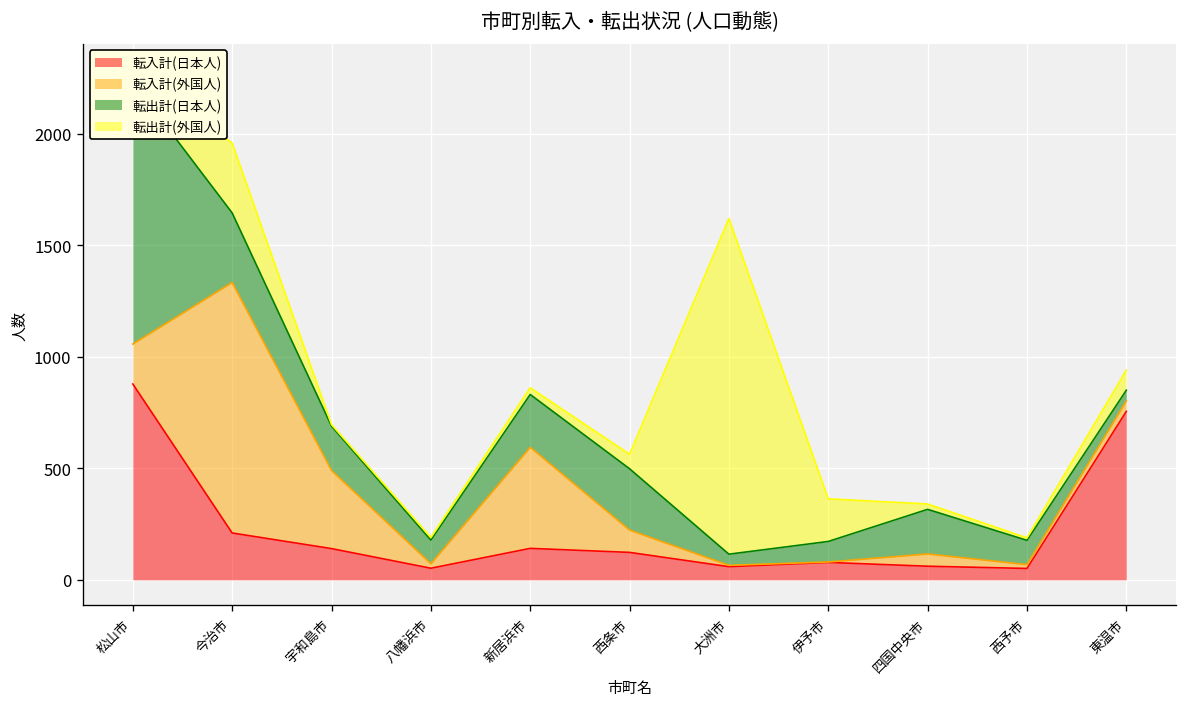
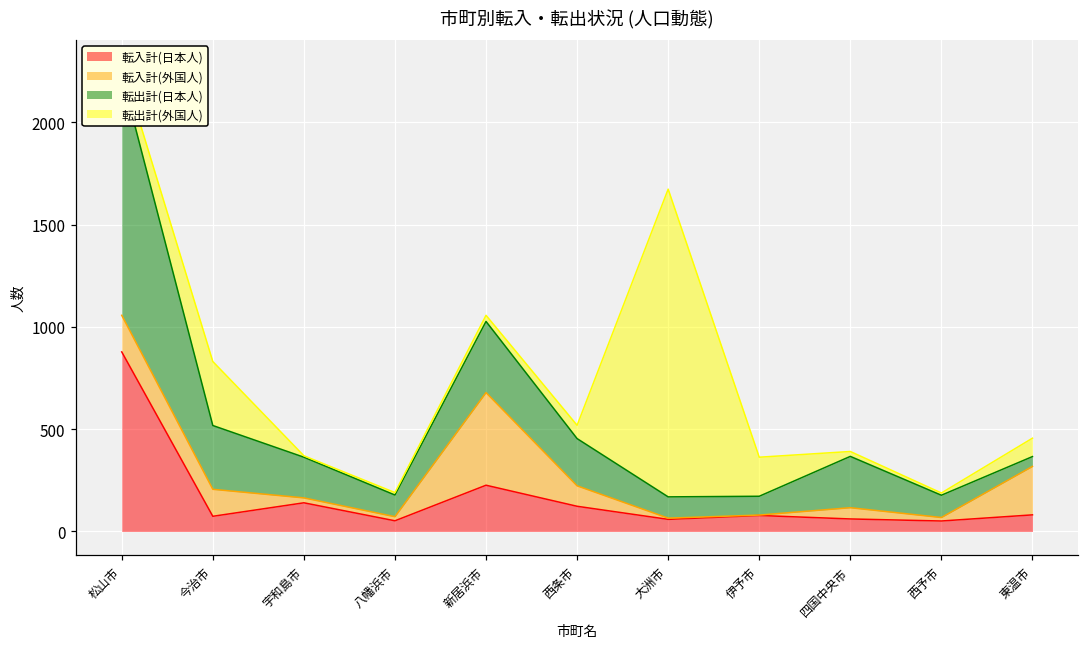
転入計(日本人), 今治市: 210 -> 70
転入計(外国人), 今治市: 1120 -> 130
転入計(外国人), 宇和島市: 350 -> 20
転入計(日本人), 新居浜市: 140 -> 230
転出計(日本人), 新居浜市: 240 -> 350
転出計(日本人), 西条市: 280 -> 230
転出計(日本人), 大洲市: 50 -> 100
転出計(日本人), 四国中央市: 200 -> 250
転入計(日本人), 東温市: 760 -> 80
転入計(外国人), 東温市: 50 -> 240
